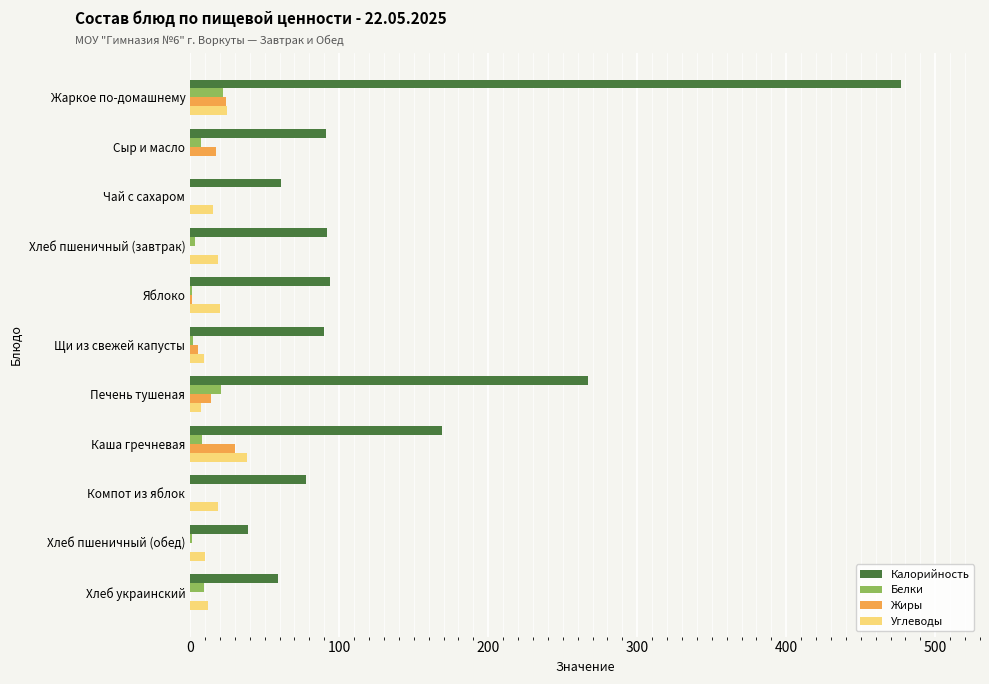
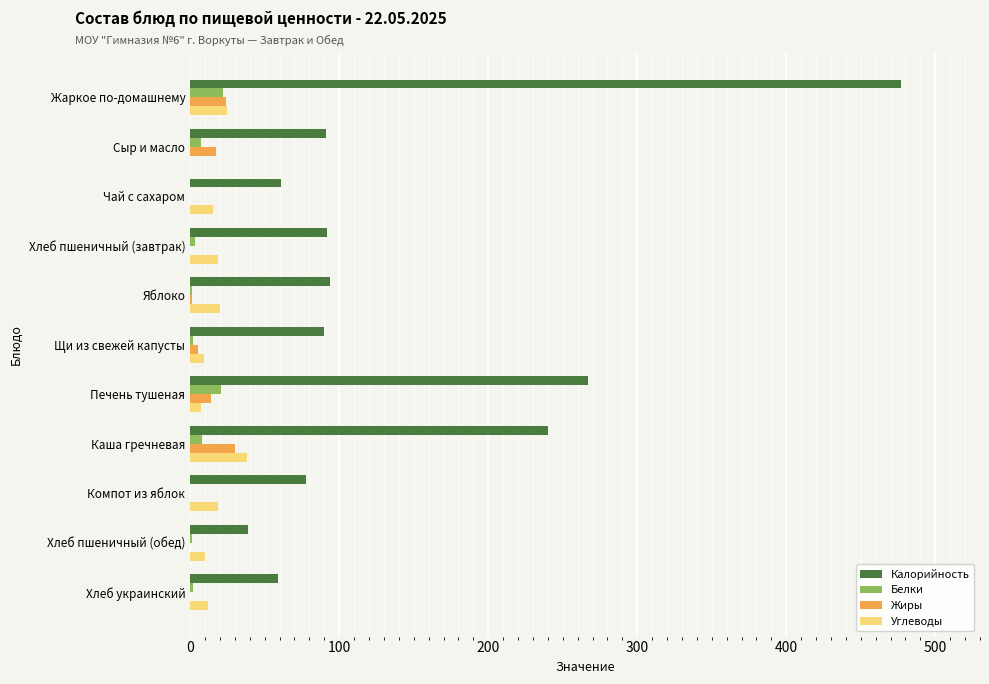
Калорийность, Каша гречневая: 169 -> 240
Белки, Хлеб украинский: 9 -> 2
